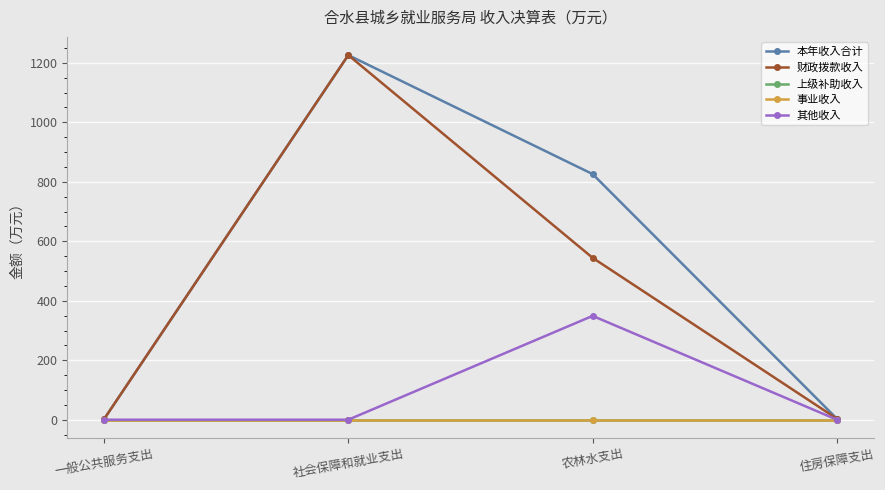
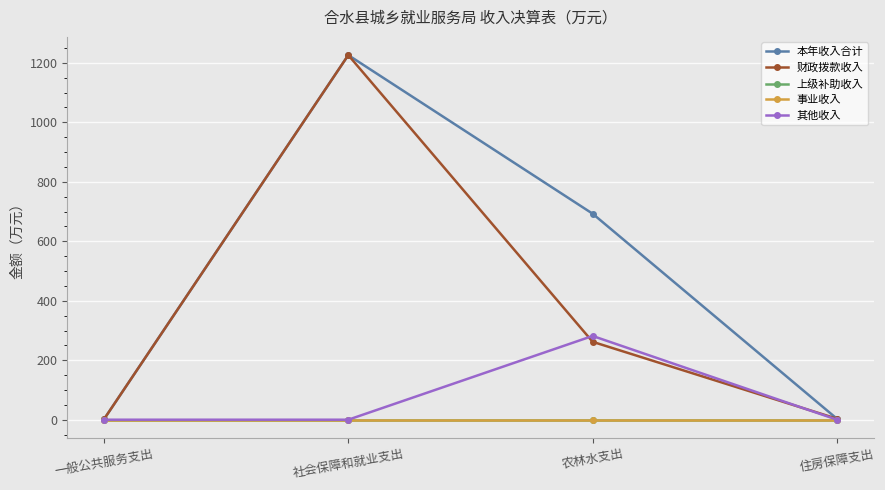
本年收入合计, 农林水支出: 830 -> 690
财政拨款收入, 农林水支出: 540 -> 260
其他收入, 农林水支出: 350 -> 280
